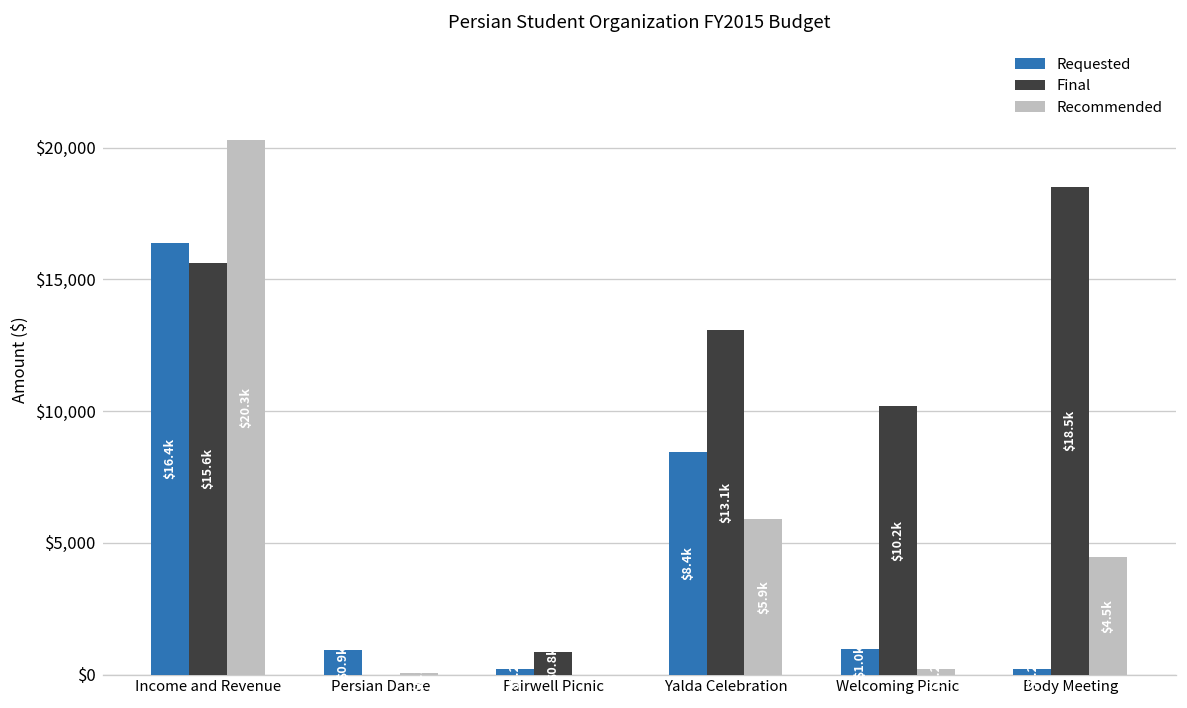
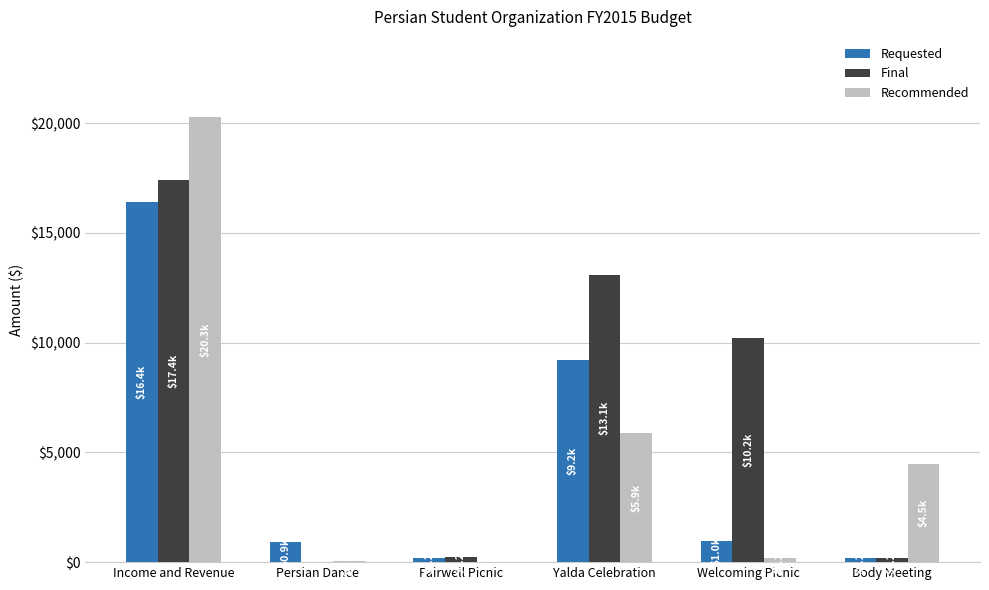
Final, Income and Revenue: $15.6k -> $17.4k
Final, Fairwell Picnic: $900 -> $200
Requested, Yalda Celebration: $8.4k -> $9.2k
Final, Body Meeting: $18,500 -> $200
